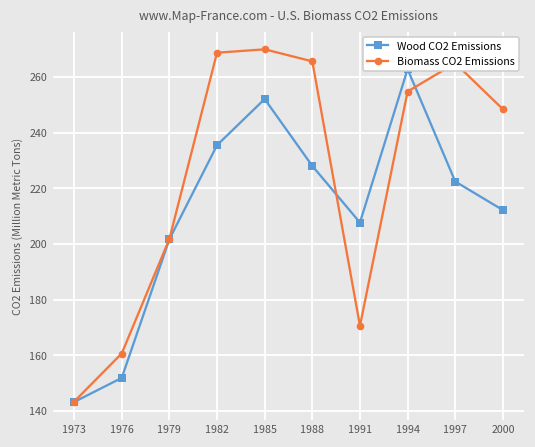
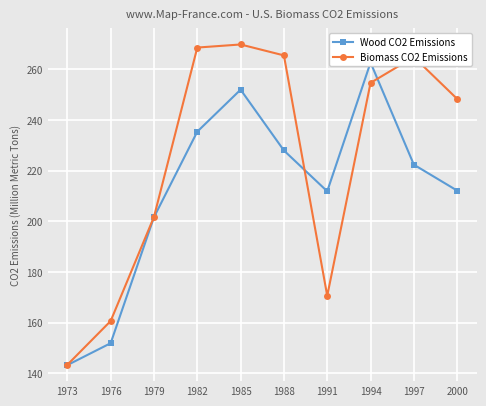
Wood CO2 Emissions, 1991: 208 -> 212
